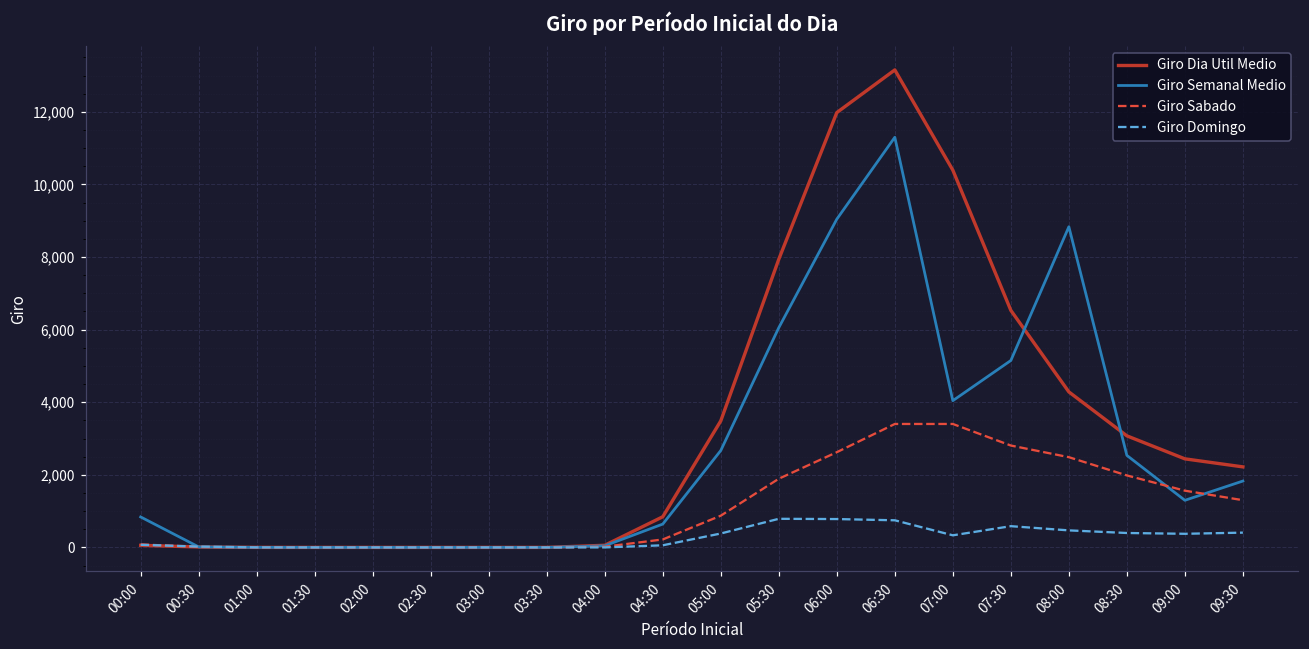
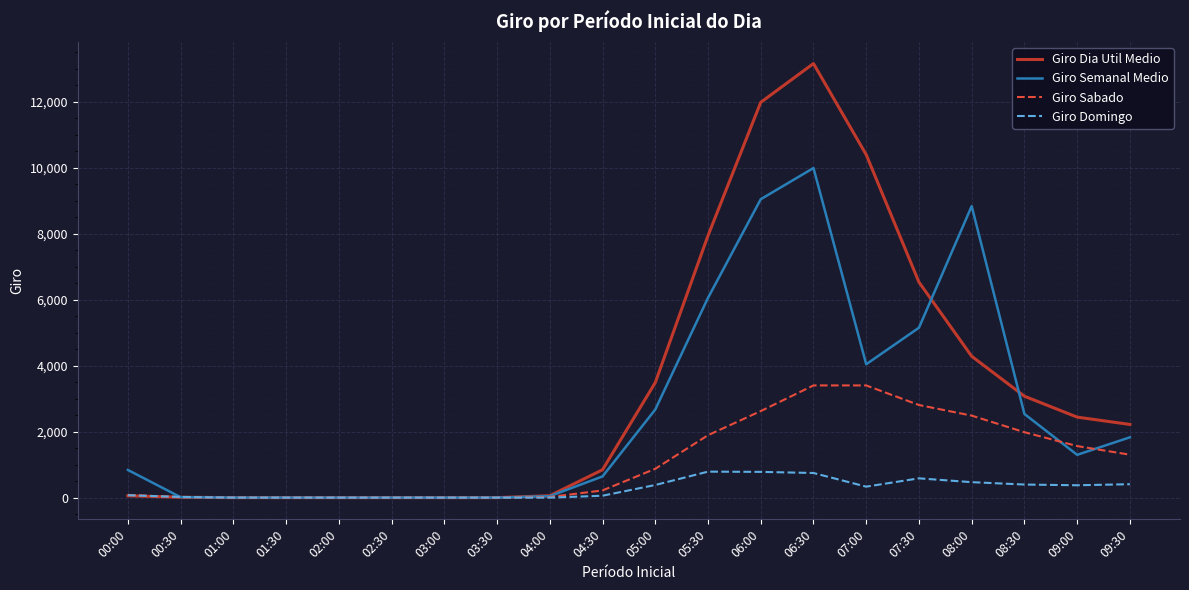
Giro Semanal Medio, 06:30: 11,300 -> 10,000
